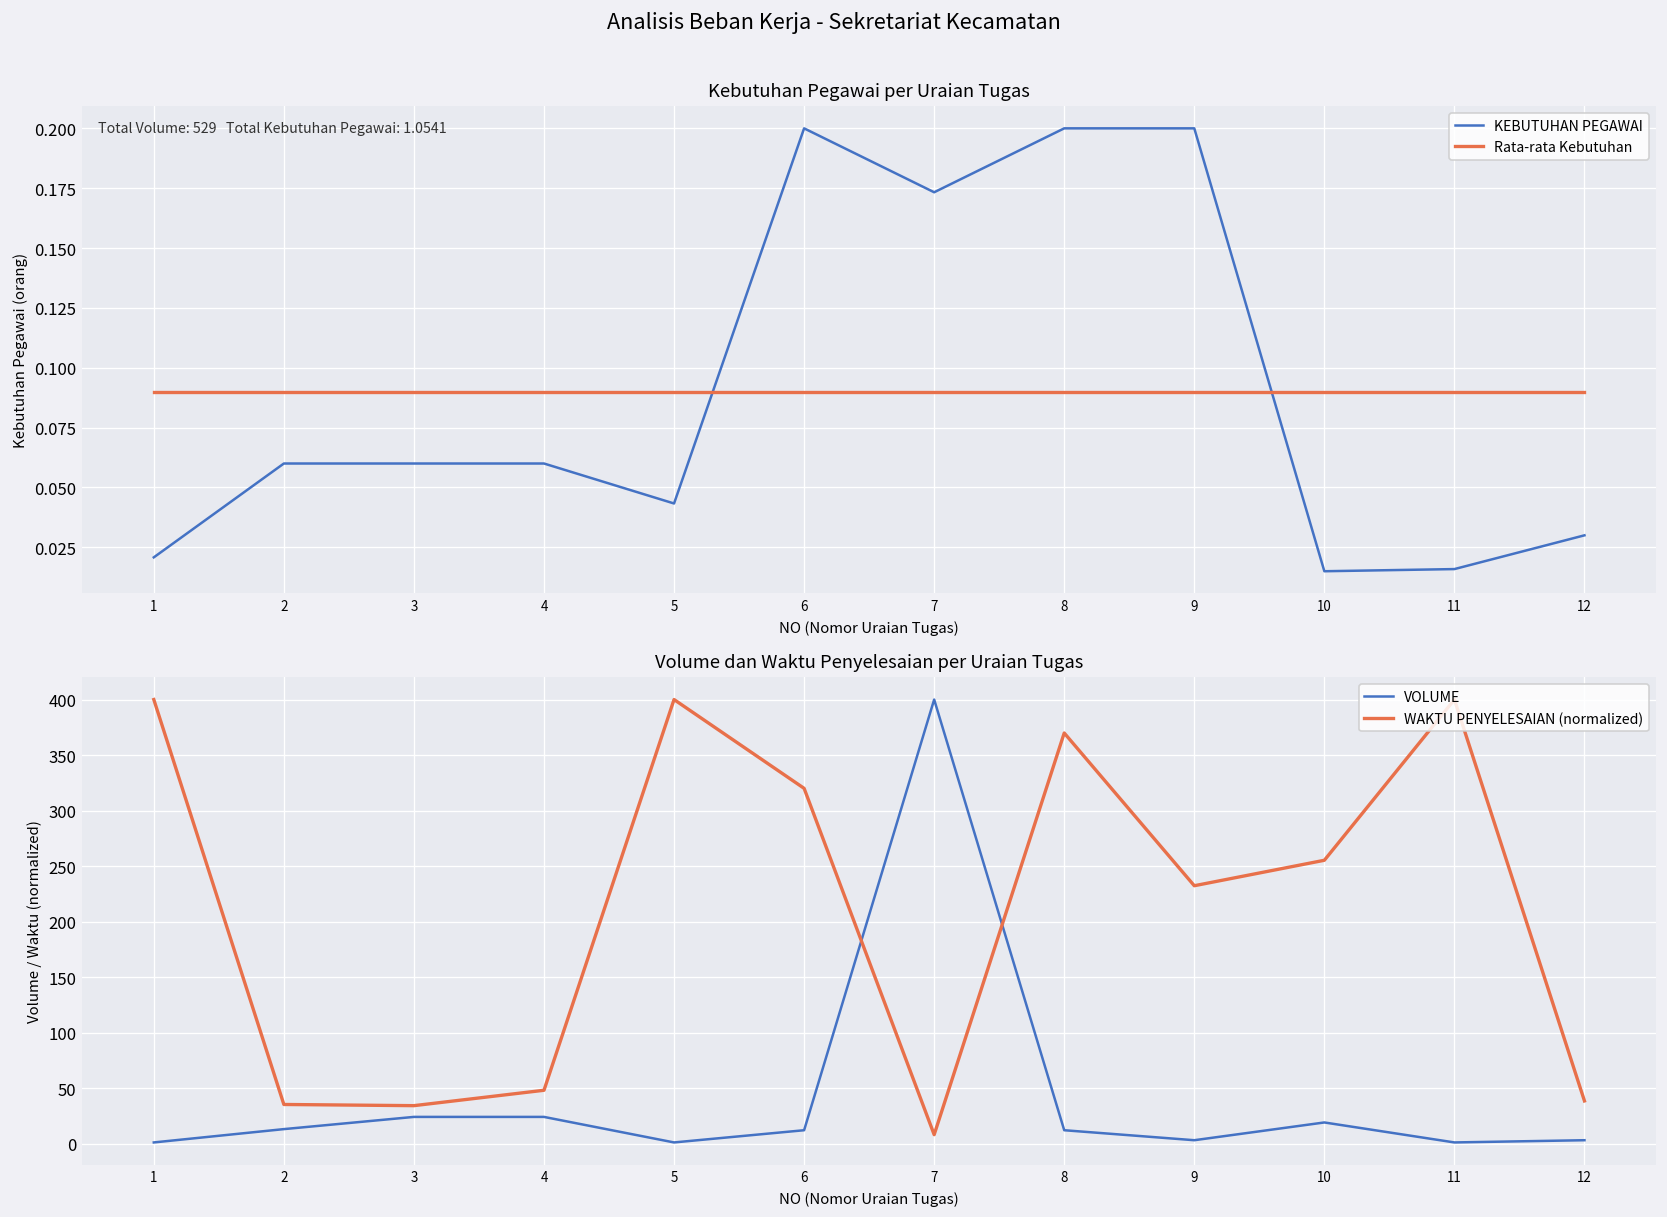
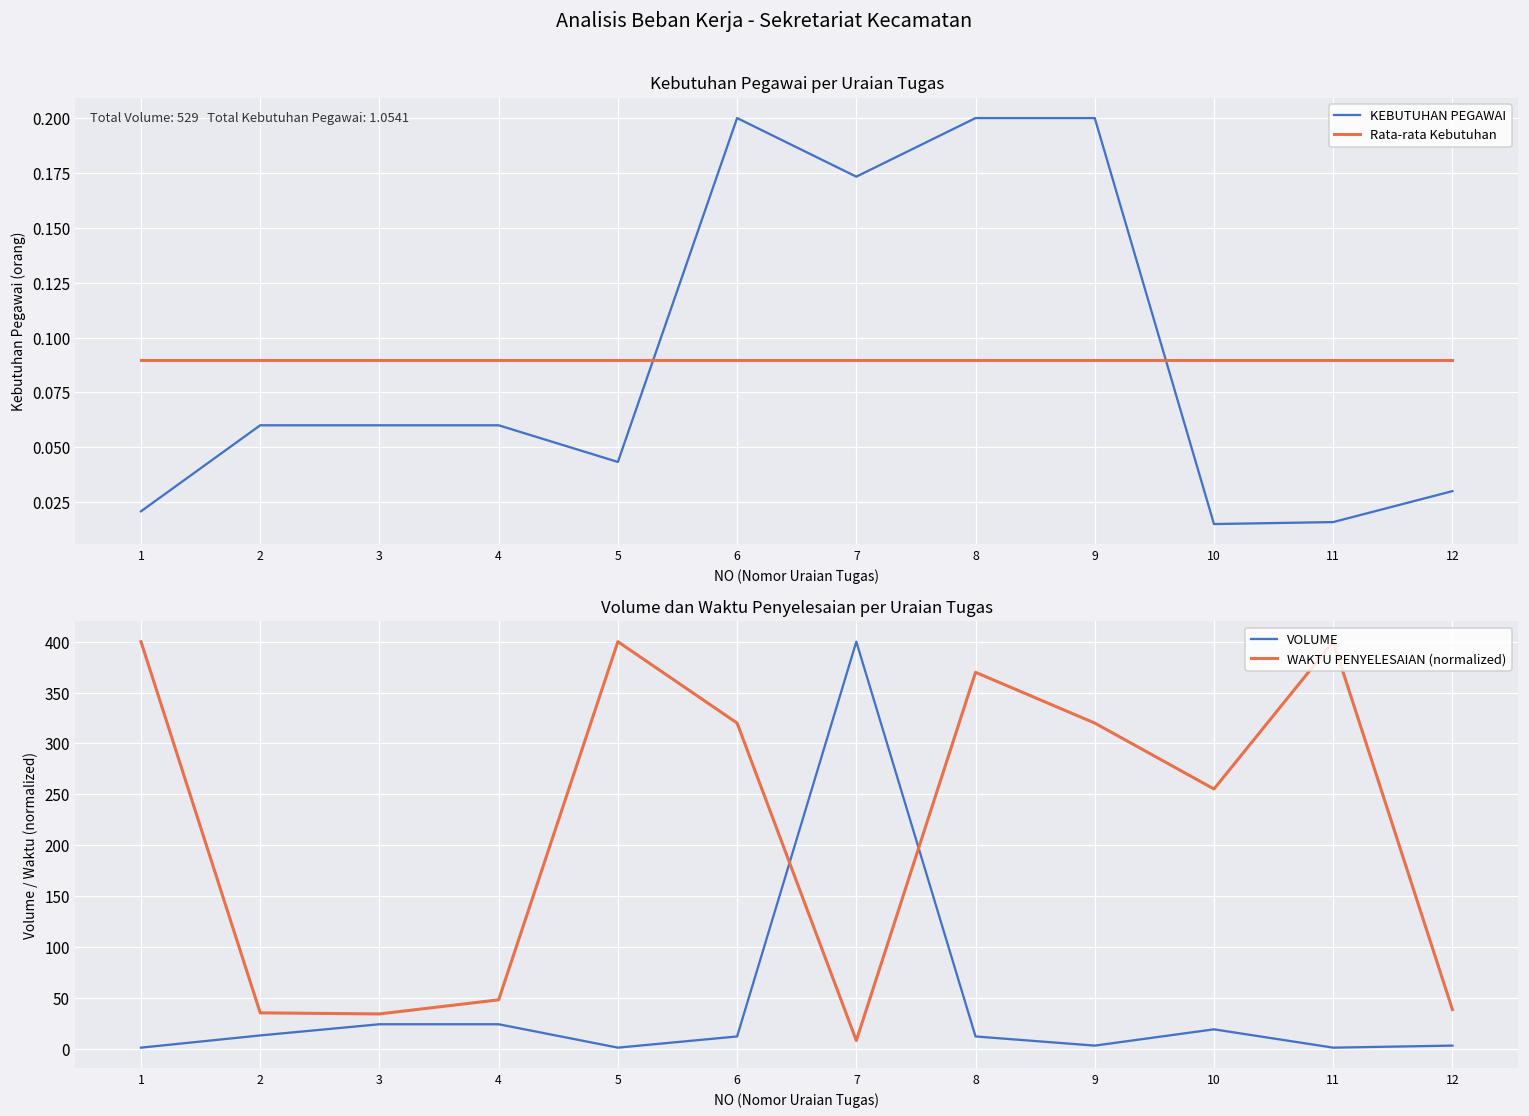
Volume dan Waktu Penyelesaian per Uraian Tugas, WAKTU PENYELESAIAN (normalized), 9: 230 -> 320
